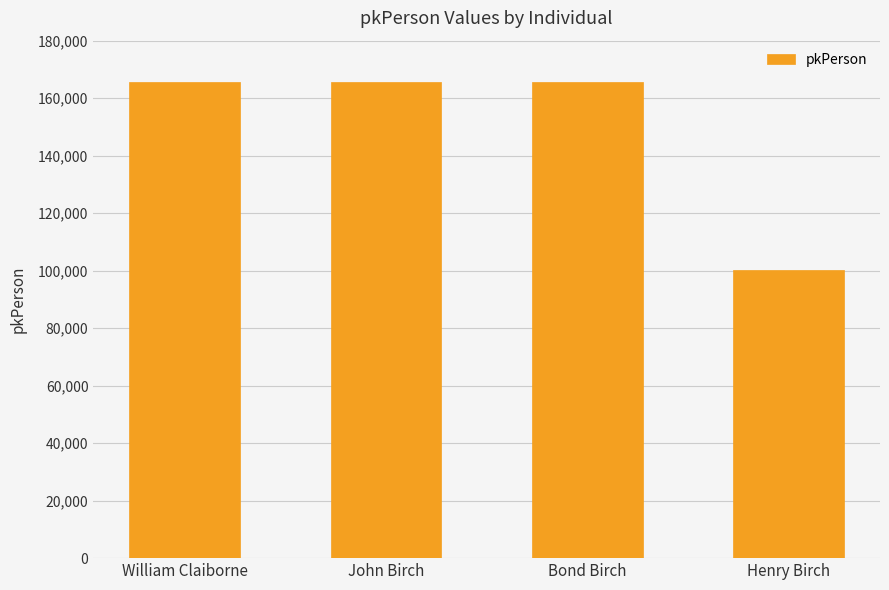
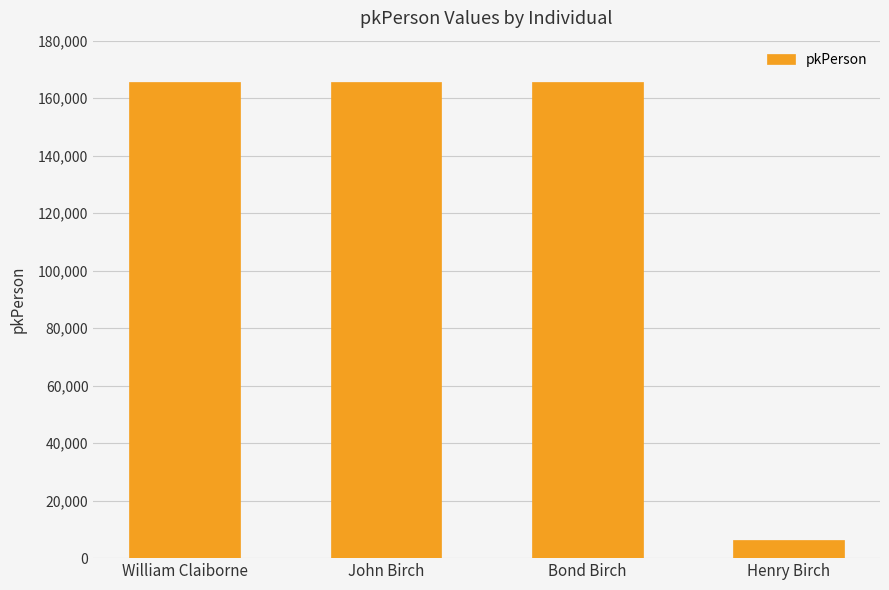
Henry Birch: 100,000 -> 6,000
